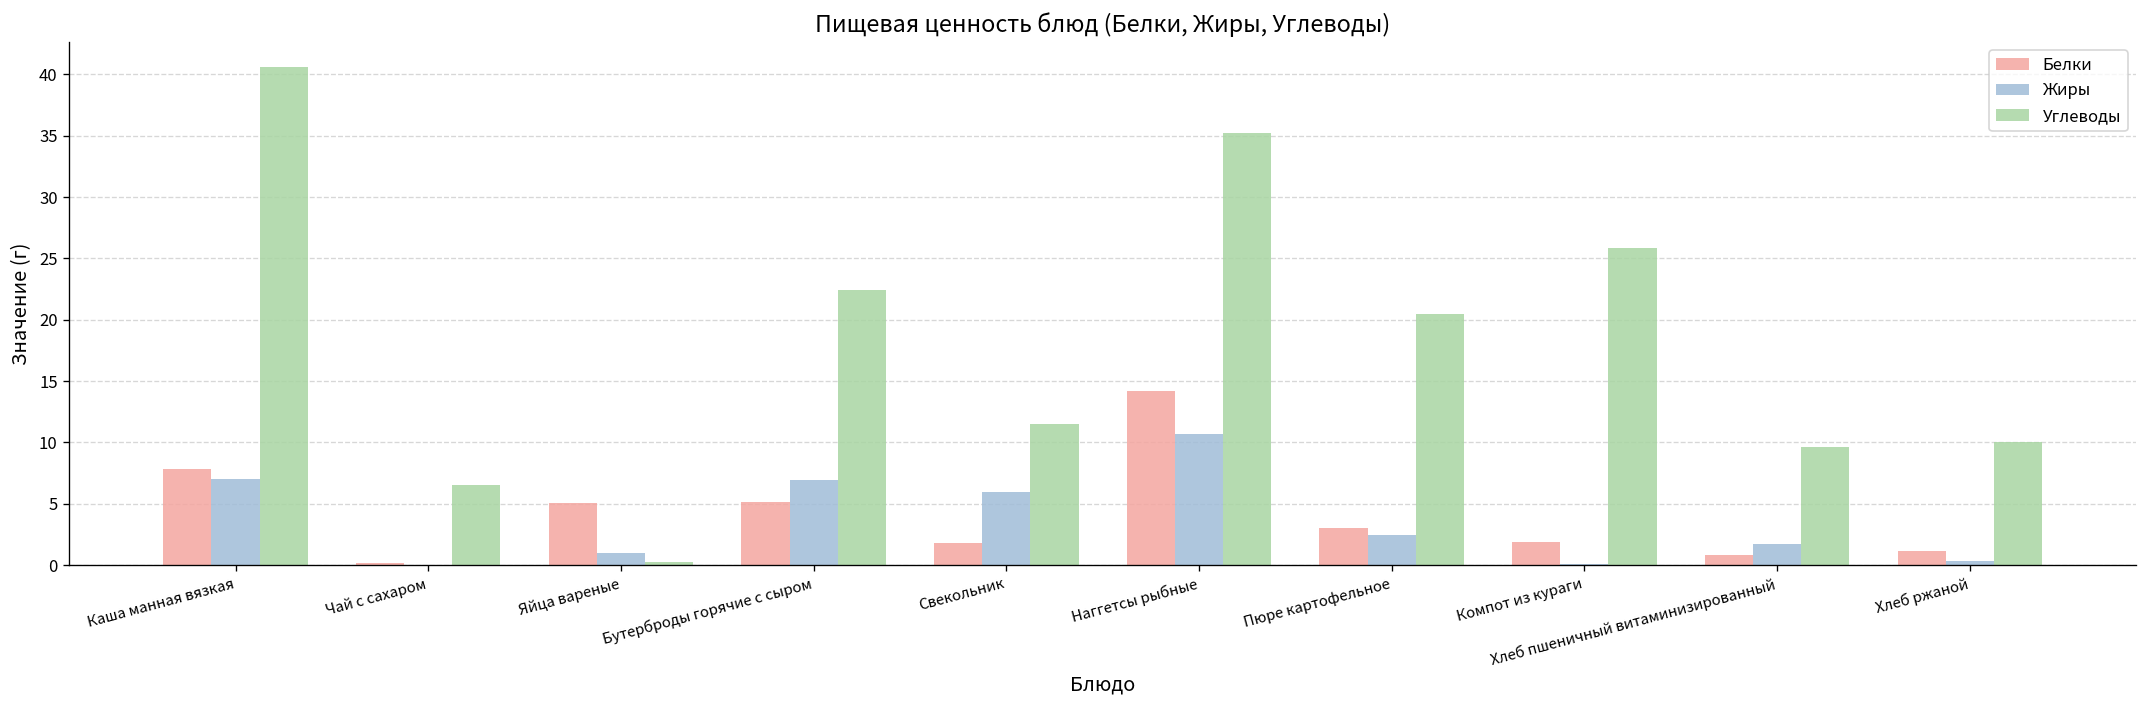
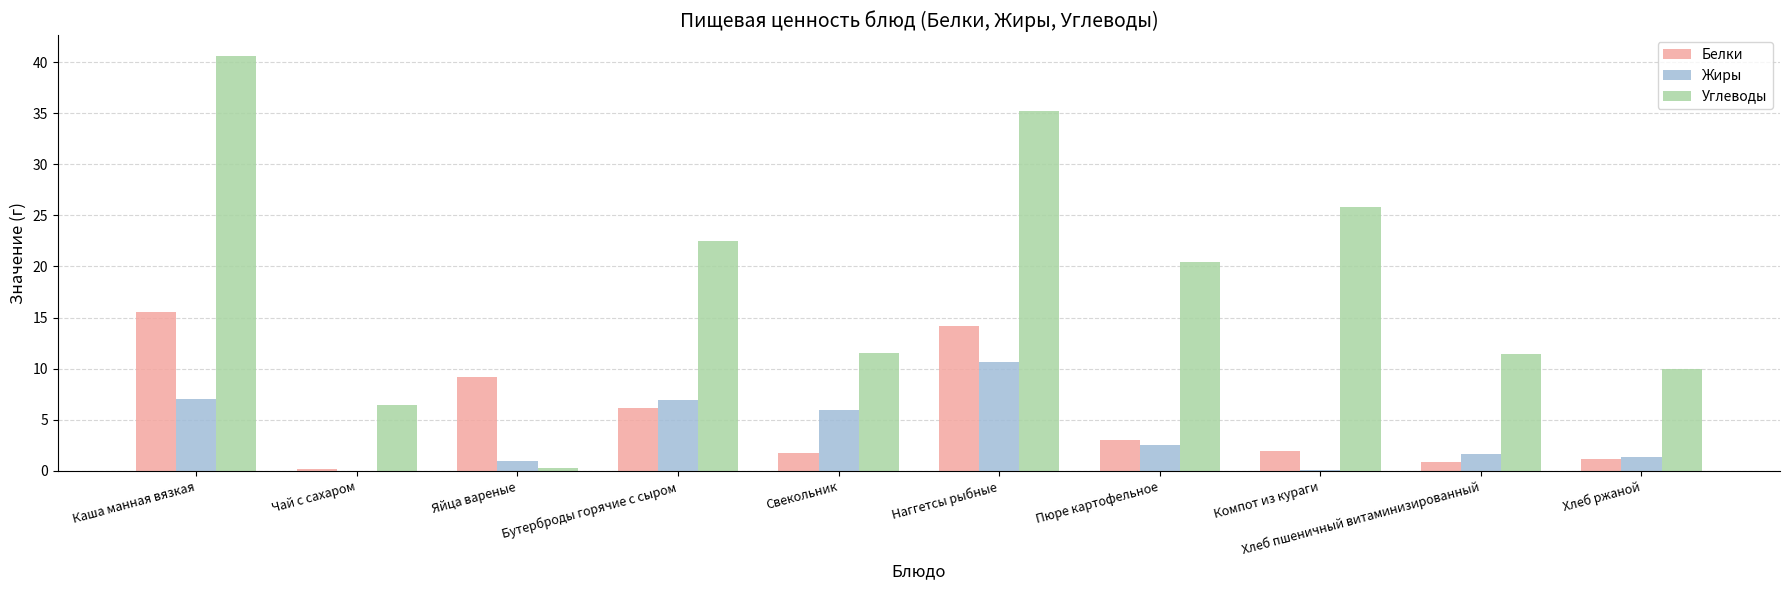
Белки, Каша манная вязкая: 7.8 -> 15.5
Белки, Яйца вареные: 5.1 -> 9.2
Белки, Бутерброды горячие с сыром: 5.1 -> 6.2
Углеводы, Хлеб пшеничный витаминизированный: 9.6 -> 11.4
Жиры, Хлеб ржаной: 0.4 -> 1.3
